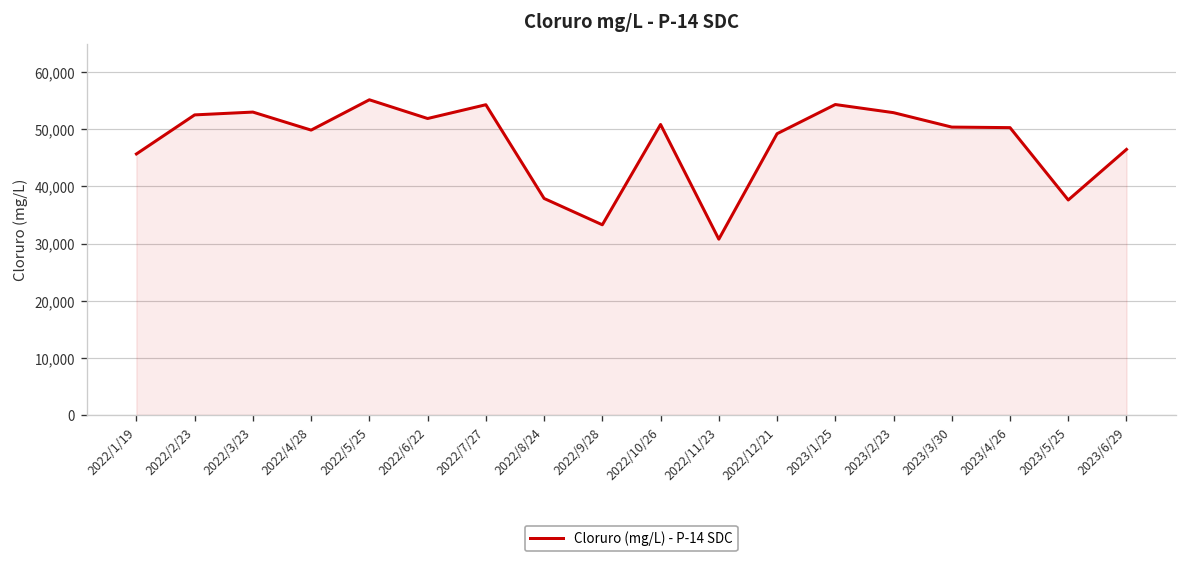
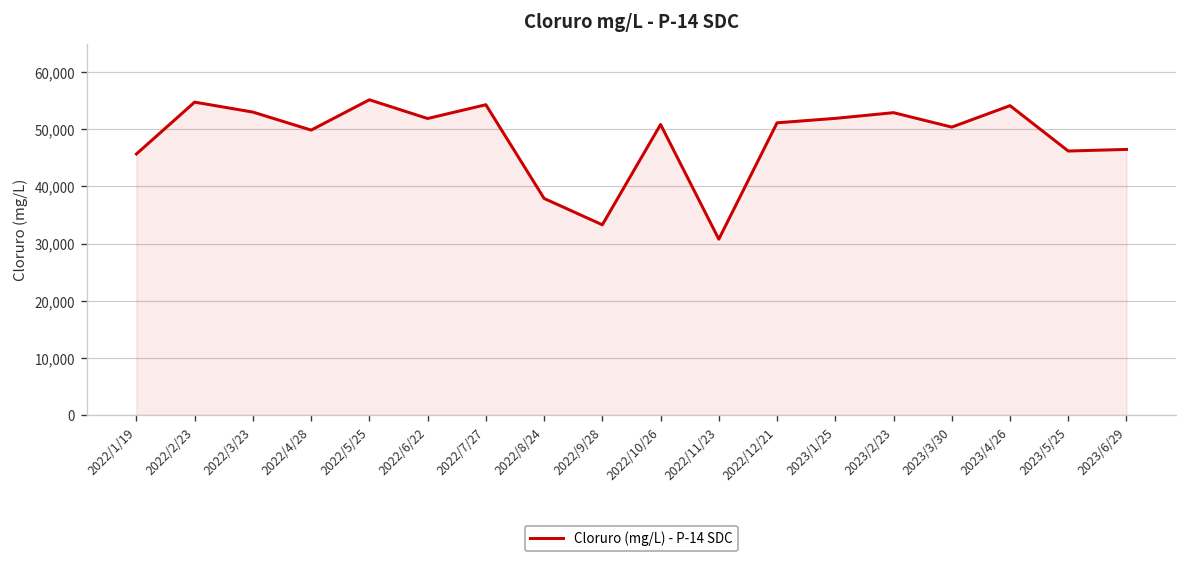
2022/2/23: 53,000 -> 55,000
2022/12/21: 49,000 -> 51,000
2023/1/25: 54,000 -> 52,000
2023/4/26: 50,000 -> 54,000
2023/5/25: 38,000 -> 46,000
